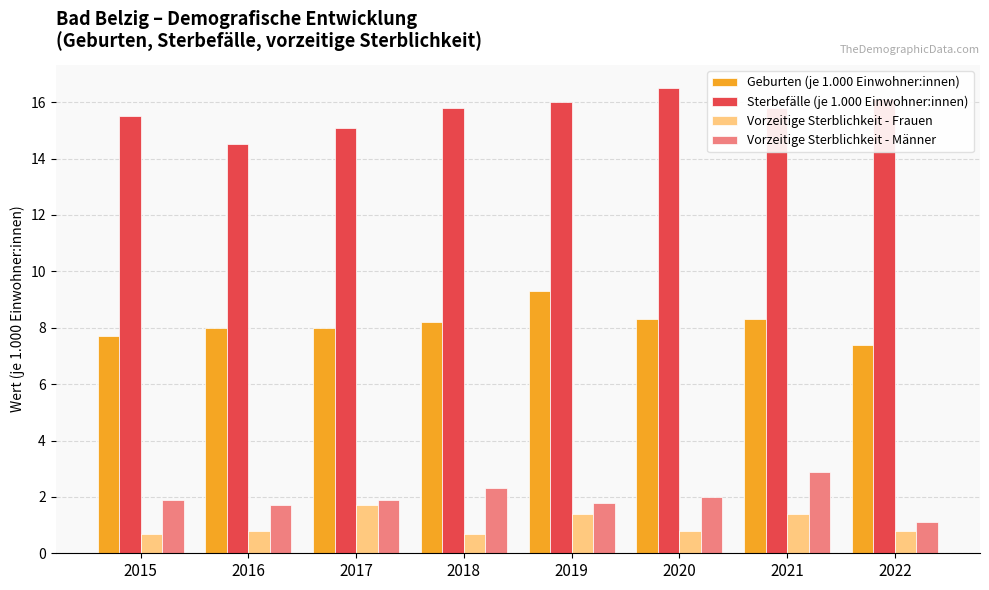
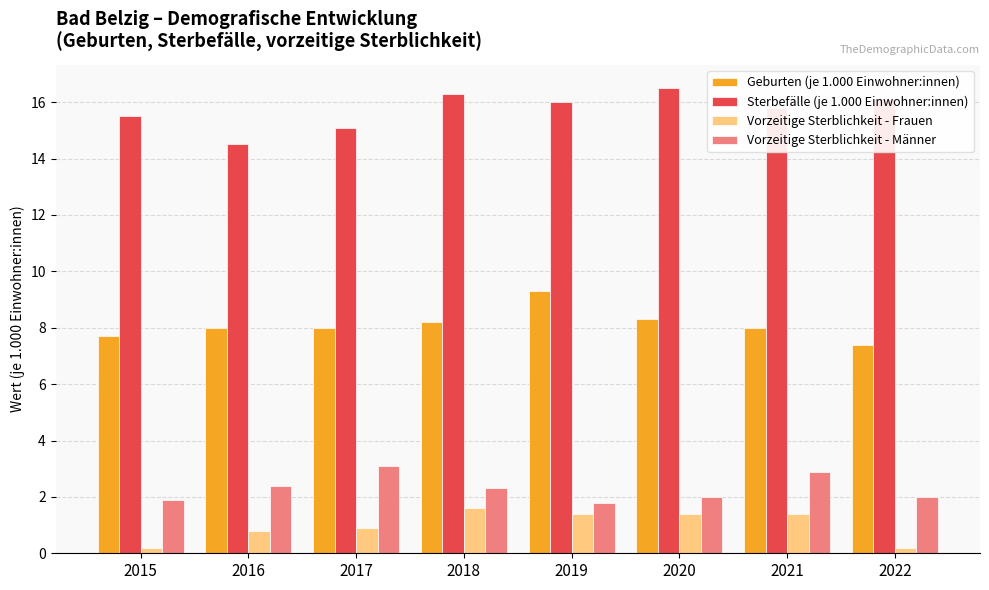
Vorzeitige Sterblichkeit - Frauen, 2015: 0.7 -> 0.2
Vorzeitige Sterblichkeit - Männer, 2016: 1.7 -> 2.4
Vorzeitige Sterblichkeit - Frauen, 2017: 1.7 -> 0.9
Vorzeitige Sterblichkeit - Männer, 2017: 1.9 -> 3.1
Sterbefälle (je 1.000 Einwohner:innen), 2018: 15.8 -> 16.3
Vorzeitige Sterblichkeit - Frauen, 2018: 0.7 -> 1.6
Vorzeitige Sterblichkeit - Frauen, 2020: 0.8 -> 1.4
Geburten (je 1.000 Einwohner:innen), 2021: 8.3 -> 8.0
Vorzeitige Sterblichkeit - Frauen, 2022: 0.8 -> 0.2
Vorzeitige Sterblichkeit - Männer, 2022: 1.1 -> 2.0
